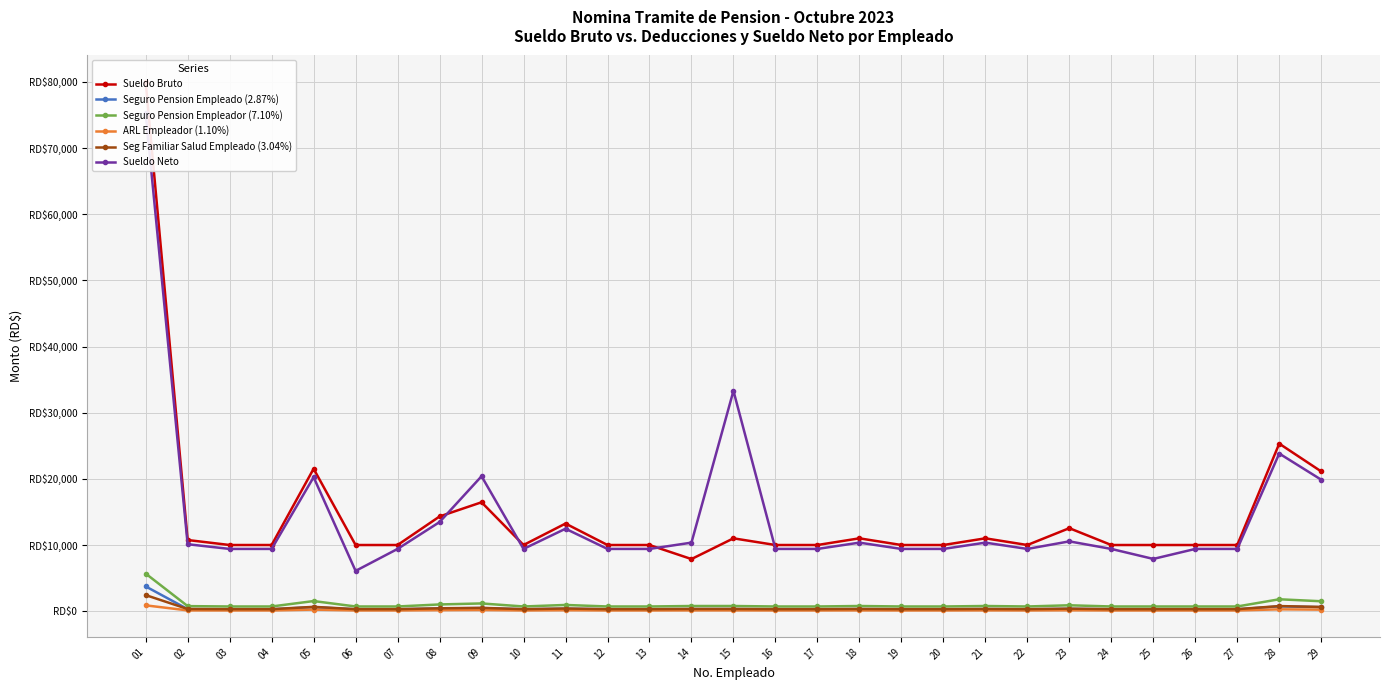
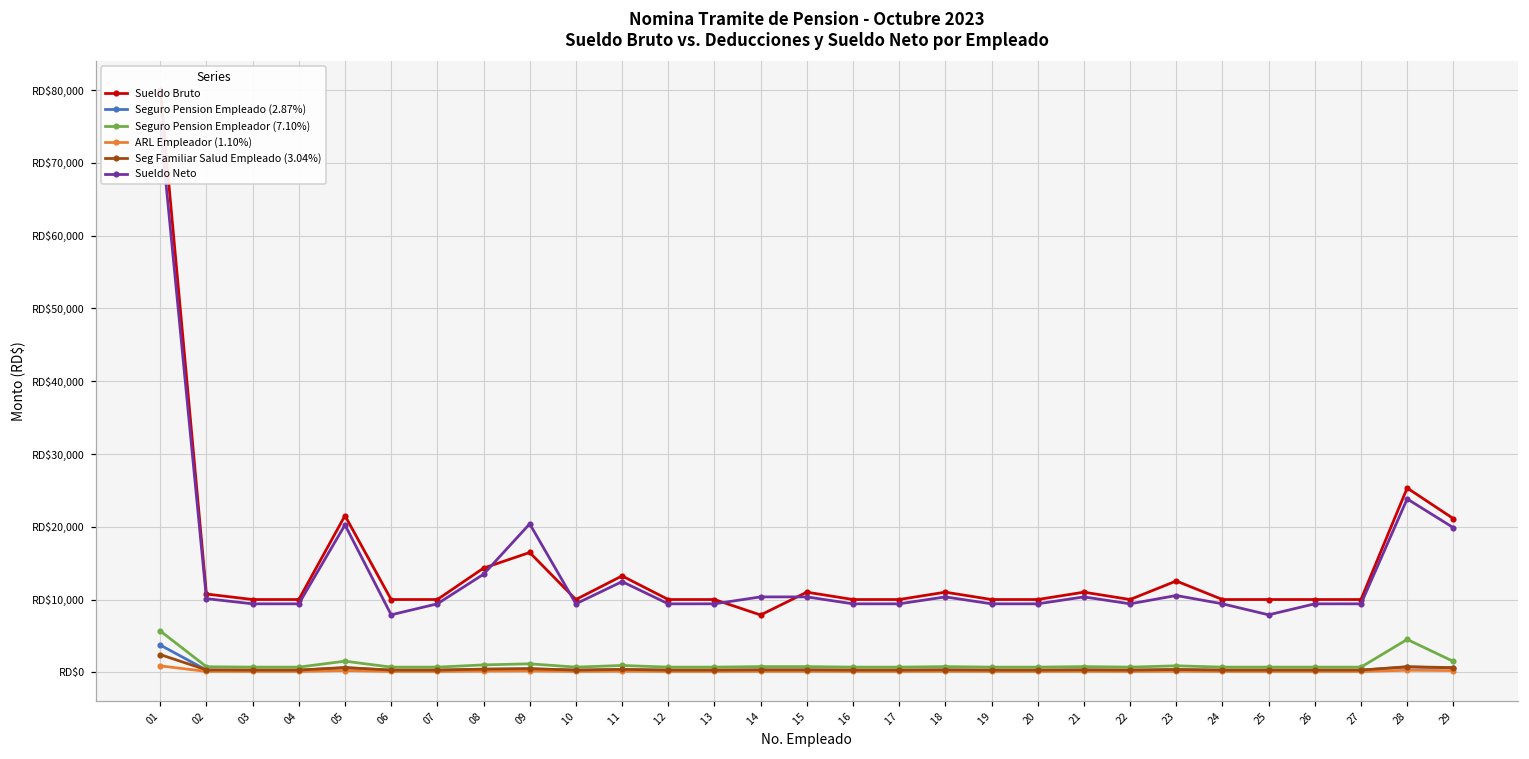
Sueldo Neto, 06: RD$6,000 -> RD$8,000
Sueldo Neto, 15: RD$33,000 -> RD$10,000
Seguro Pension Empleador (7.10%), 28: RD$2,000 -> RD$5,000
